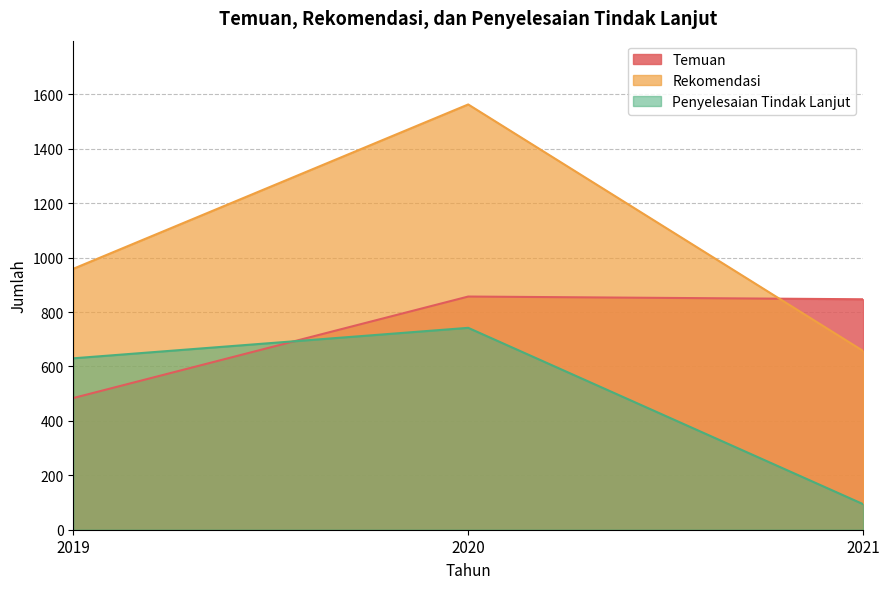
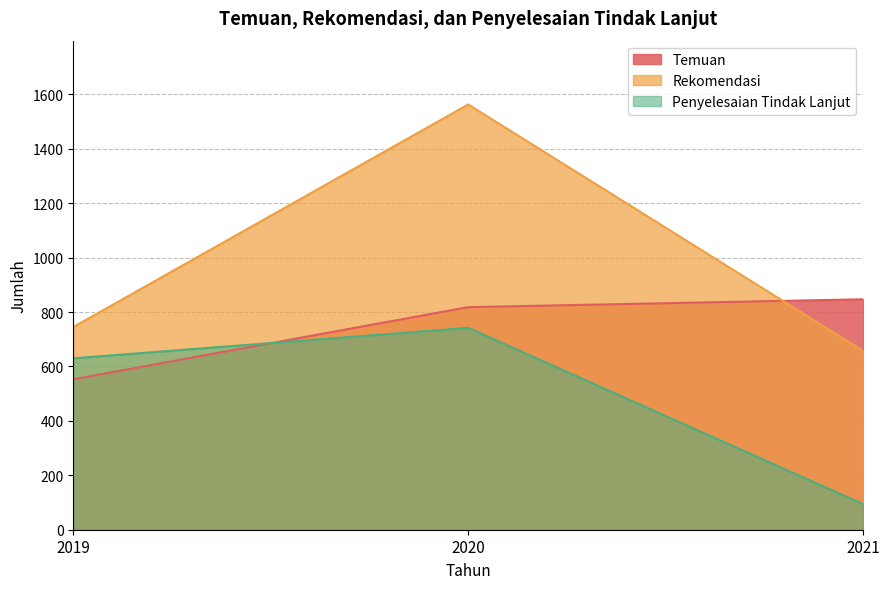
Temuan, 2019: 480 -> 550
Rekomendasi, 2019: 960 -> 750
Temuan, 2020: 860 -> 820
